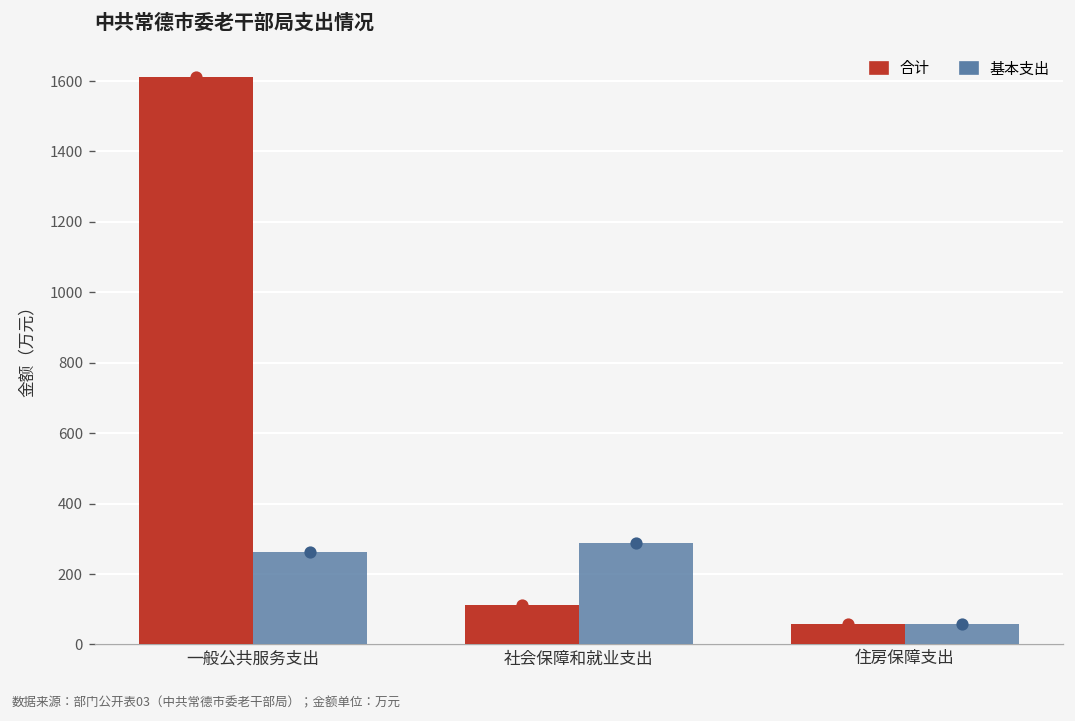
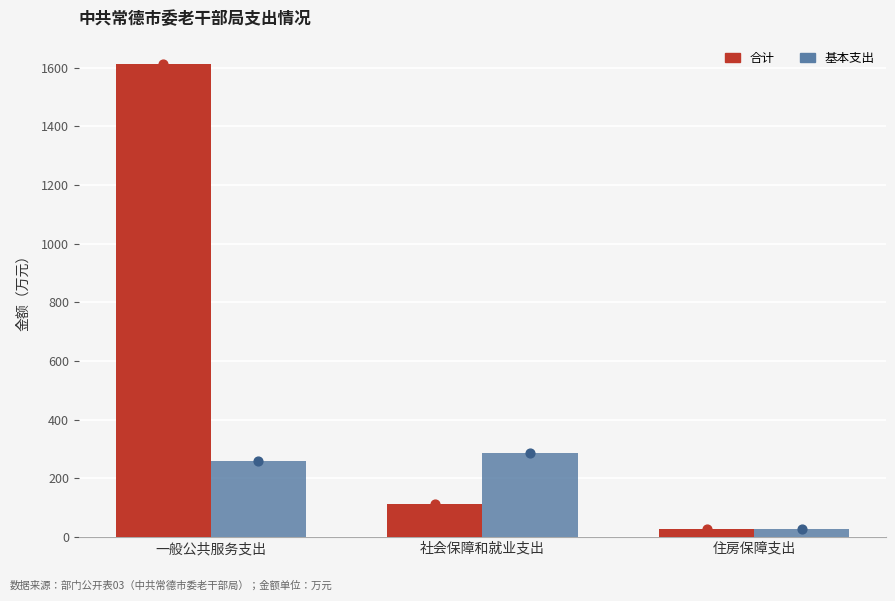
合计, 住房保障支出: 60 -> 30
基本支出, 住房保障支出: 60 -> 30
